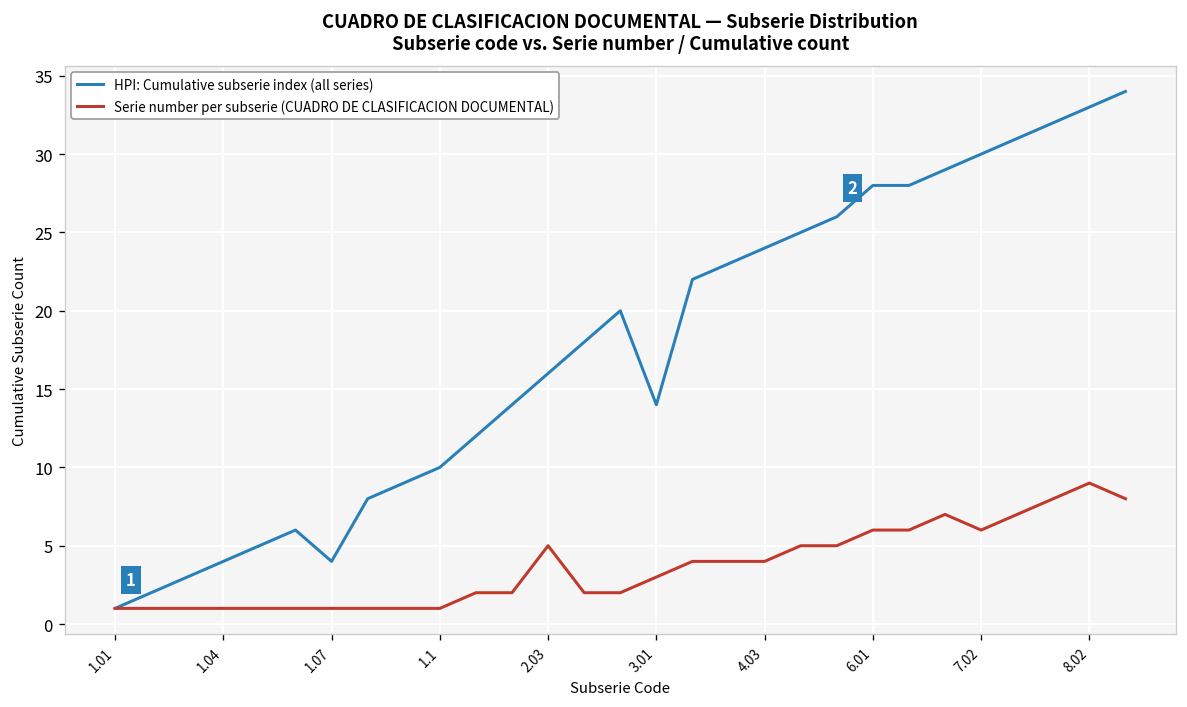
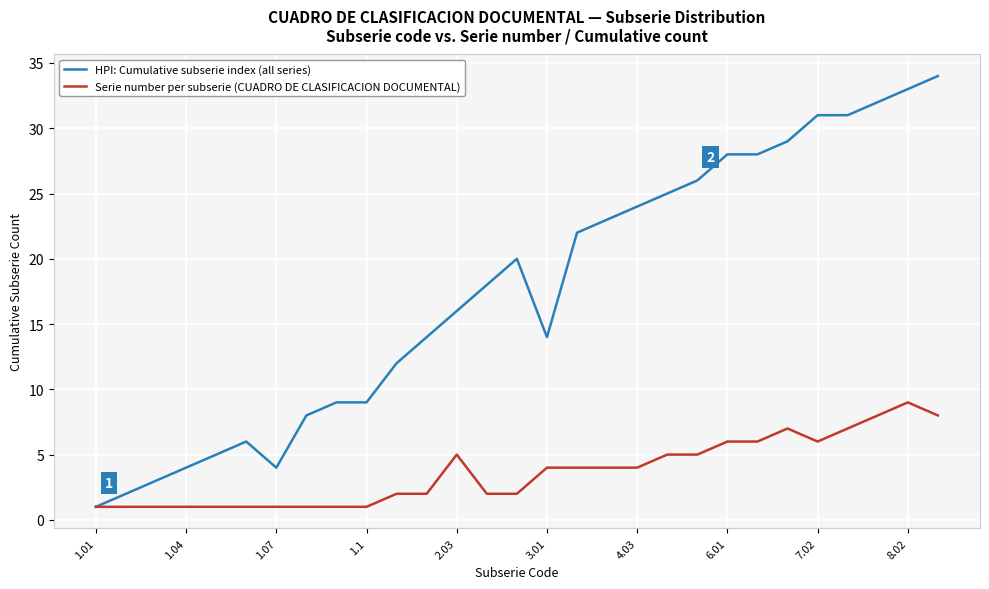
HPI: Cumulative subserie index (all series), 1.1: 10 -> 9
Serie number per subserie (CUADRO DE CLASIFICACION DOCUMENTAL), 3.01: 3 -> 4
HPI: Cumulative subserie index (all series), 7.02: 30 -> 31
